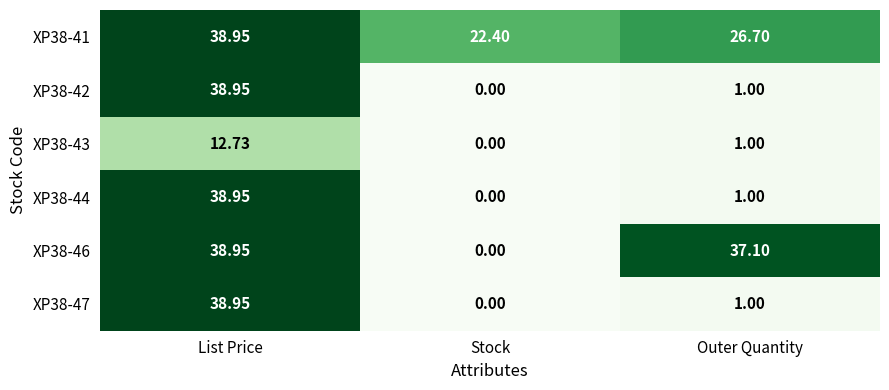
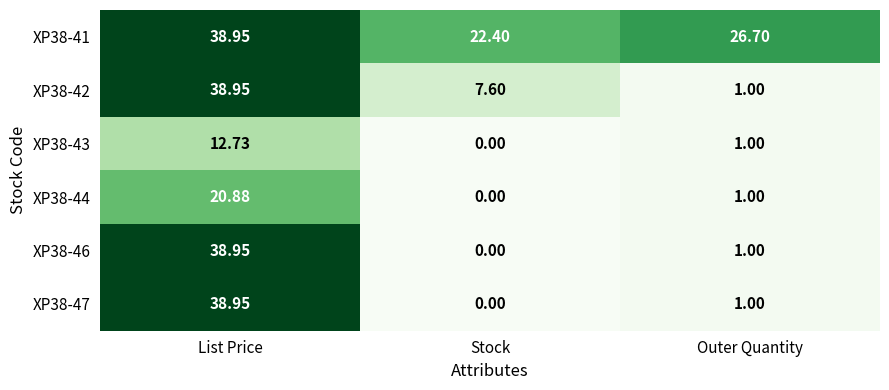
XP38-42, Stock: 0.00 -> 7.60
XP38-44, List Price: 38.95 -> 20.88
XP38-46, Outer Quantity: 37.10 -> 1.00
